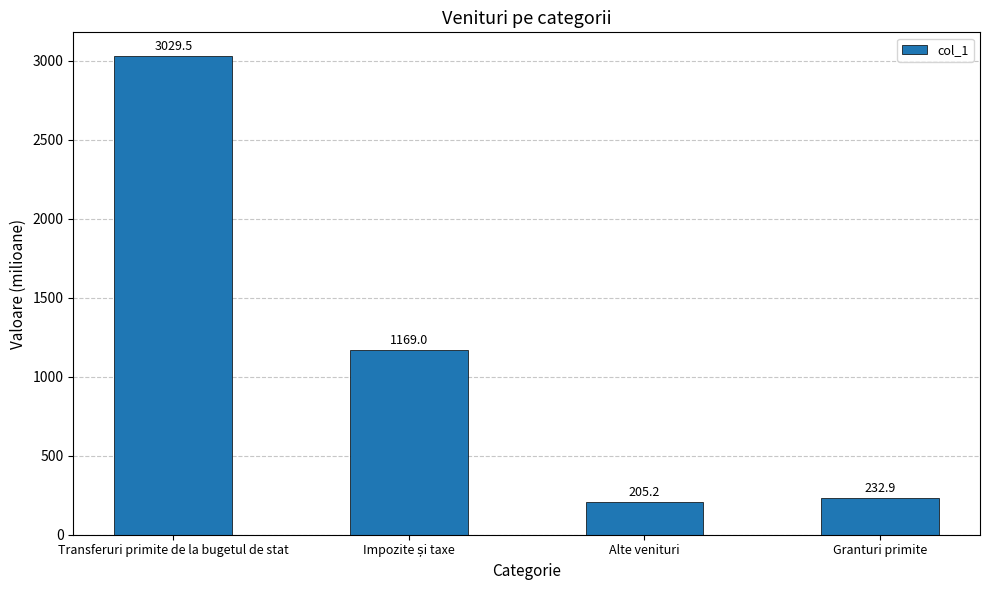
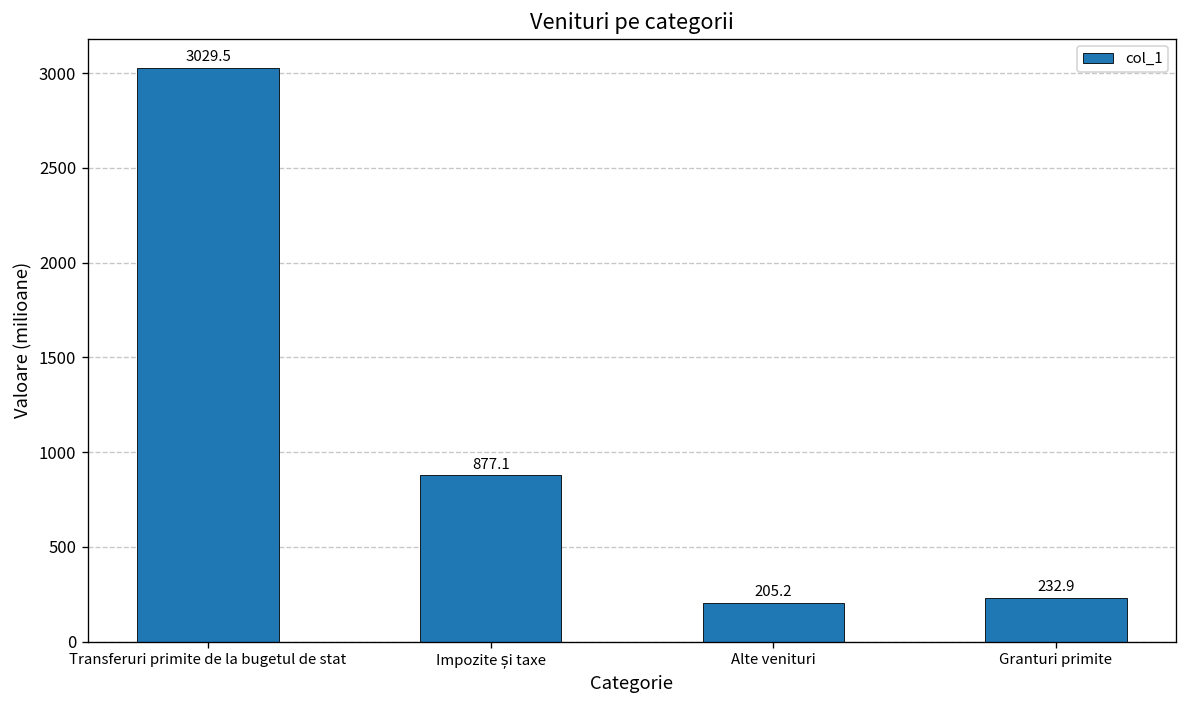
Impozite și taxe: 1169.0 -> 877.1
